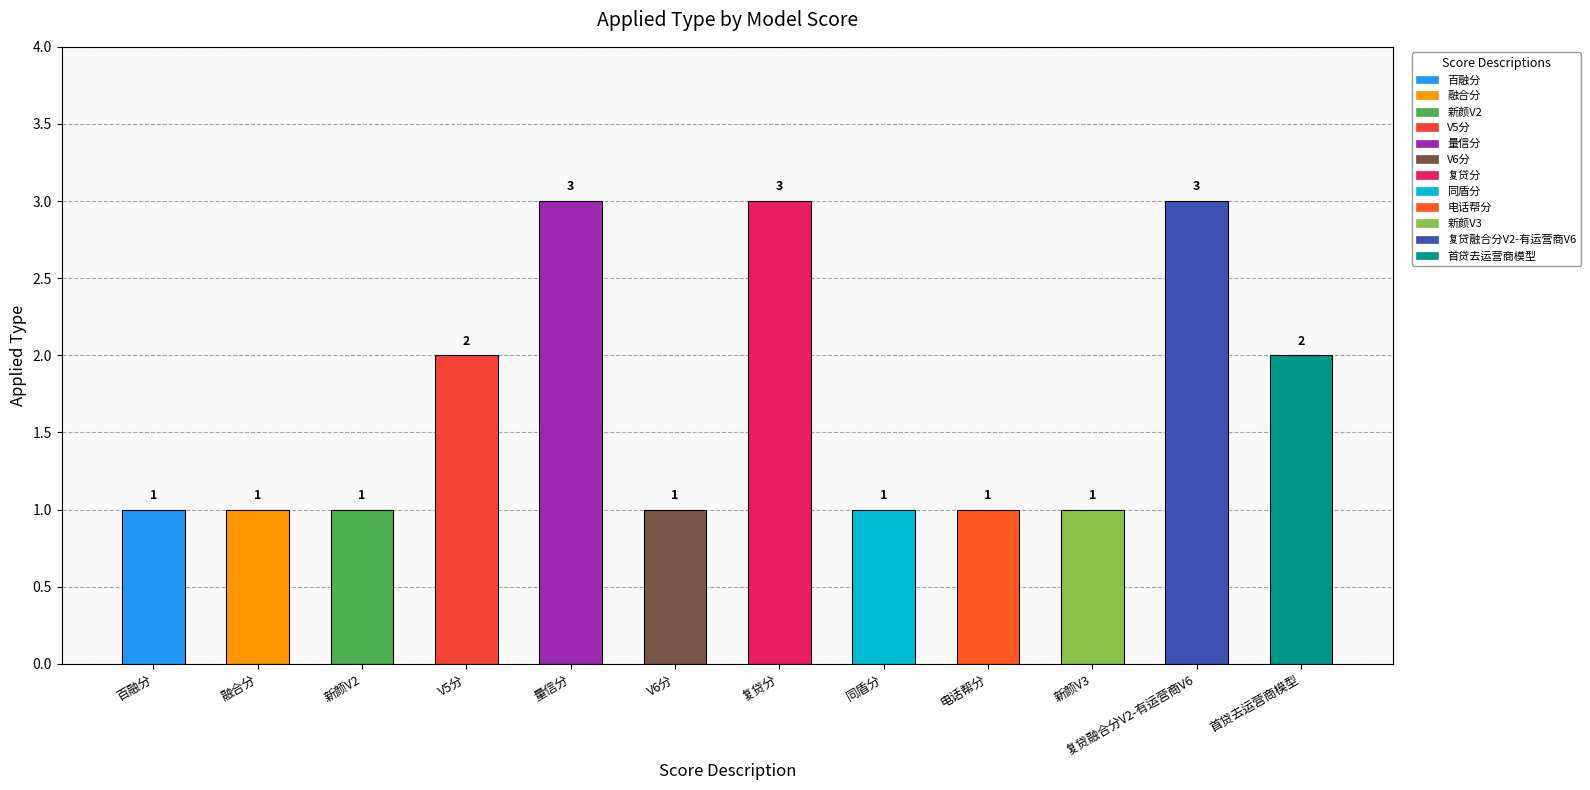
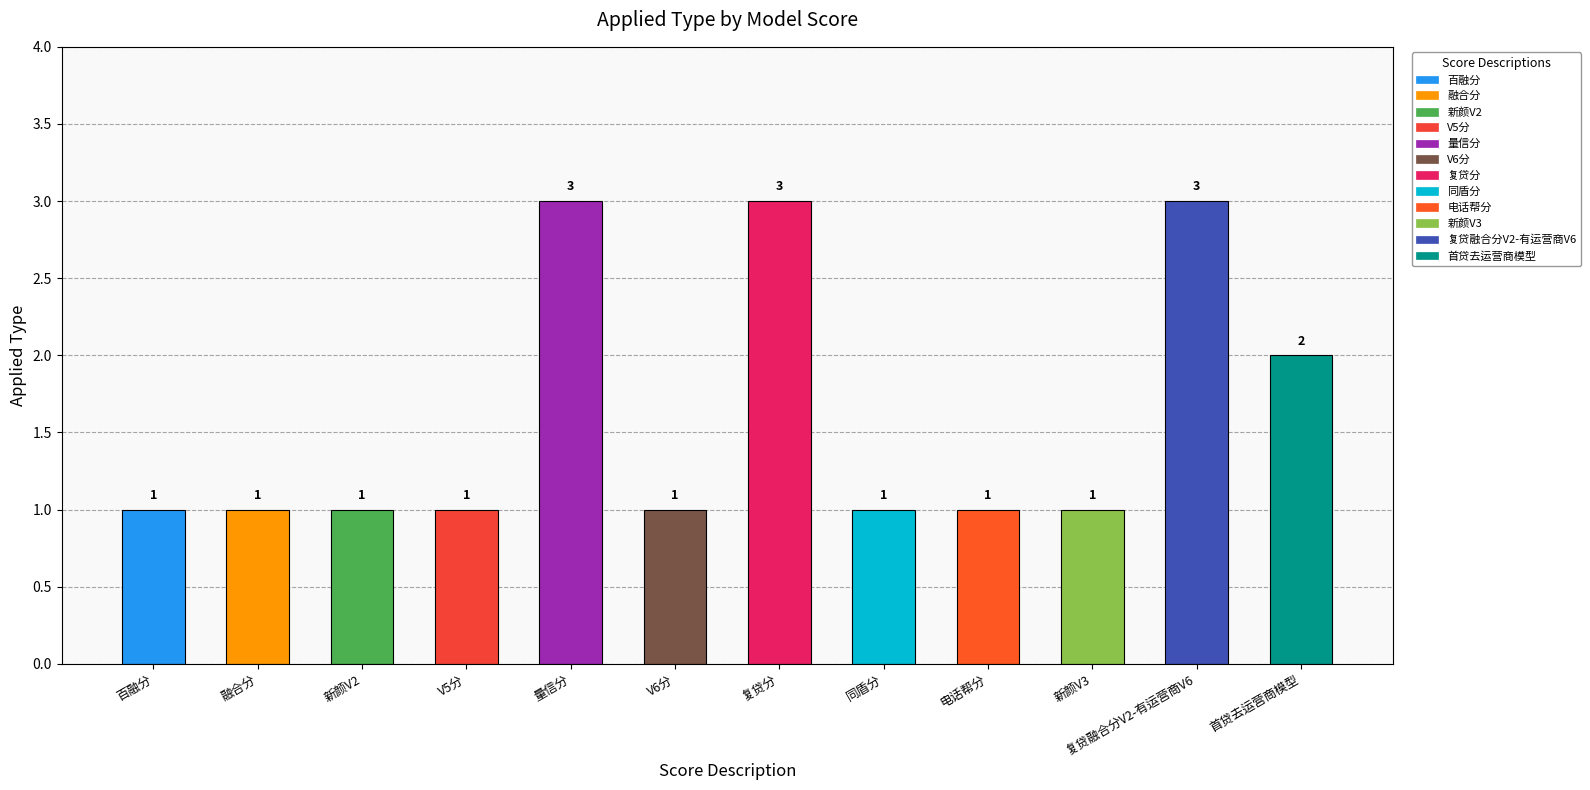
V5分: 2 -> 1
